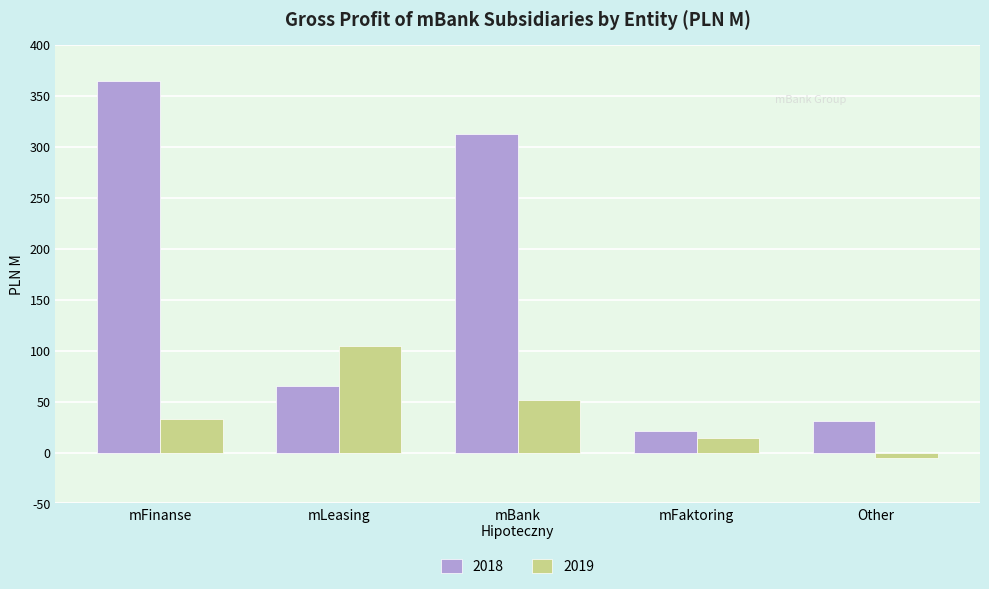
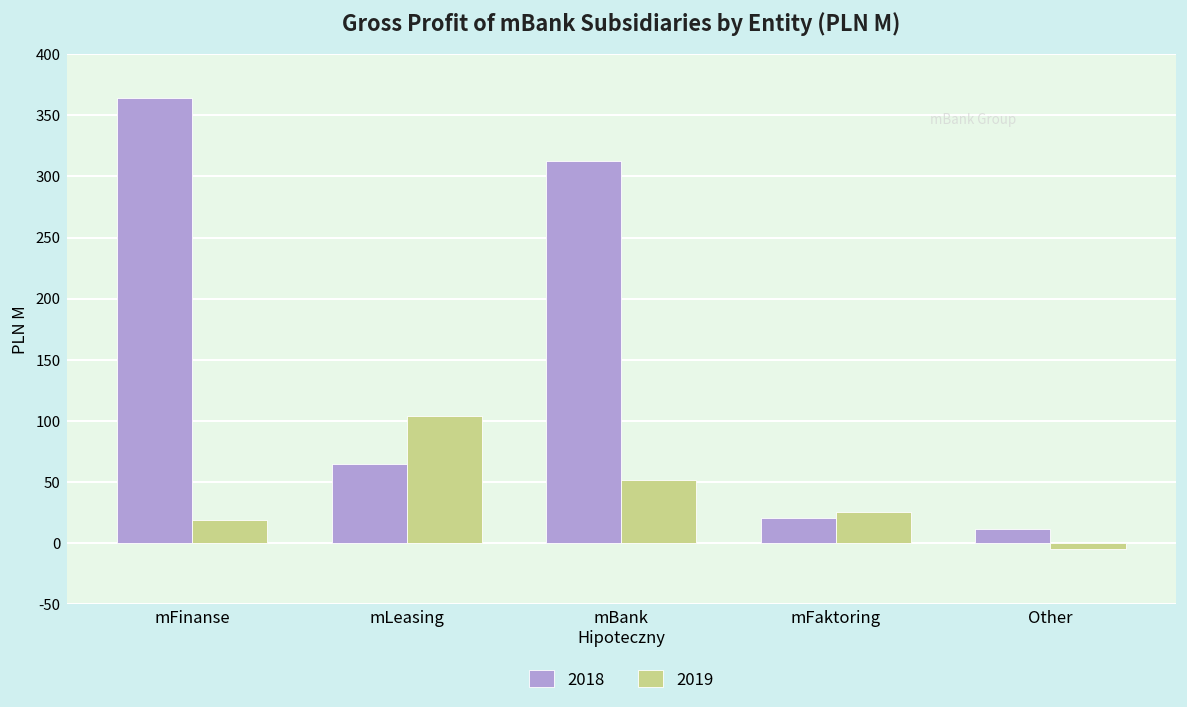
2019, mFinanse: 33 -> 19
2019, mFaktoring: 14 -> 25
2018, Other: 31 -> 12
